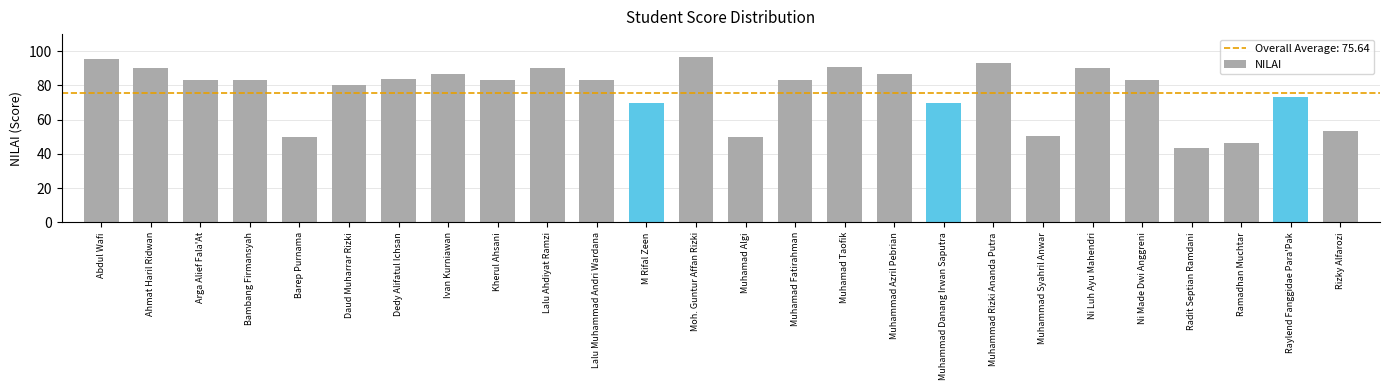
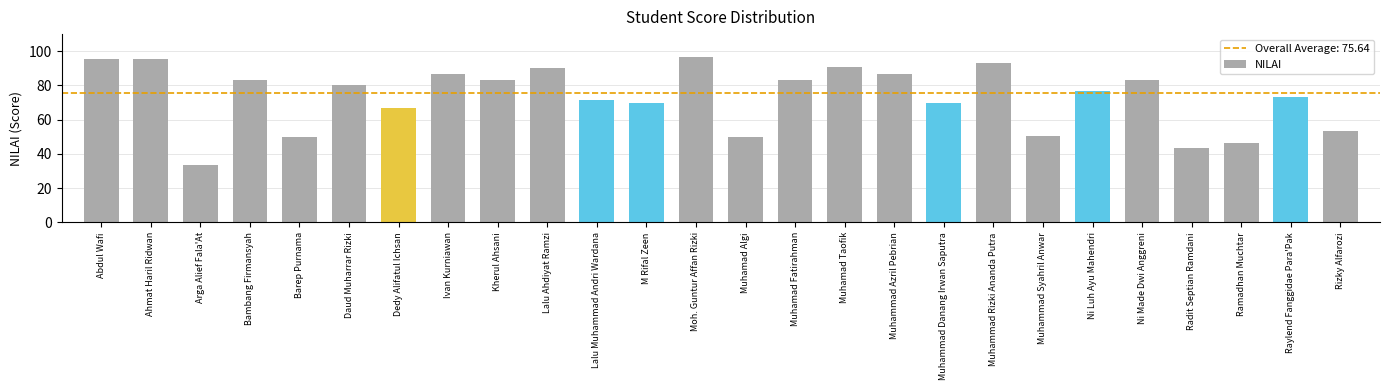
Ahmat Haril Ridwan: 90 -> 96
Arga Alief Fala'At: 83 -> 34
Dedy Alifatul Ichsan: 84 -> 67
Lalu Muhammad Andri Wardana: 83 -> 72
Ni Luh Ayu Mahendri: 90 -> 77
